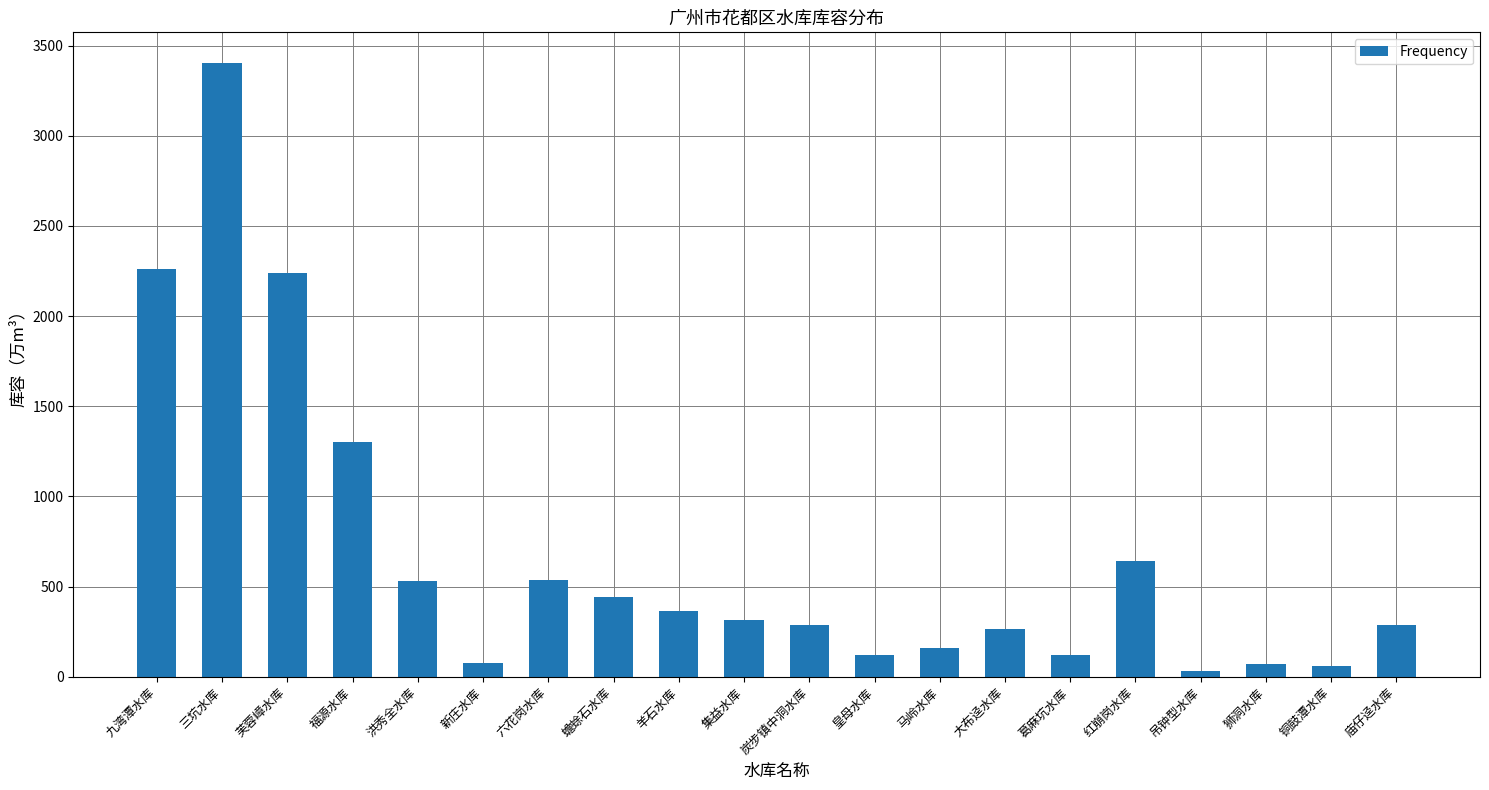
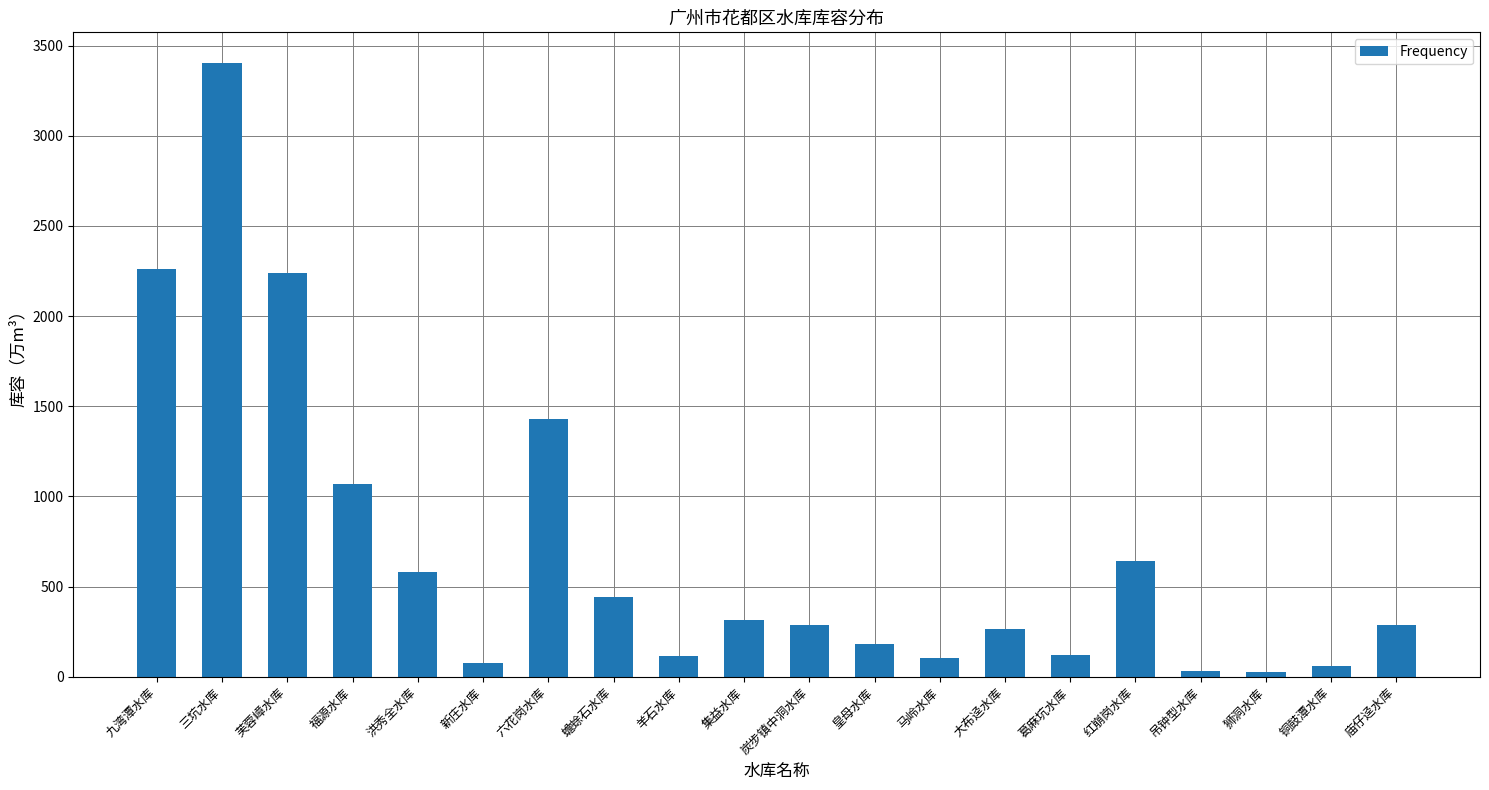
福源水库: 1300 -> 1070
洪秀全水库: 530 -> 580
六花岗水库: 540 -> 1430
羊石水库: 360 -> 110
皇母水库: 120 -> 180
马岭水库: 160 -> 100
狮洞水库: 70 -> 30
